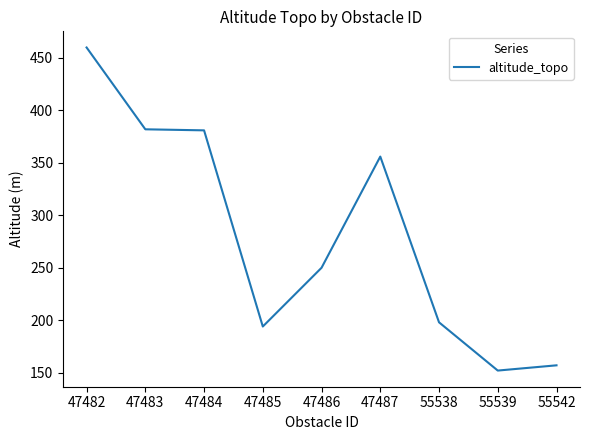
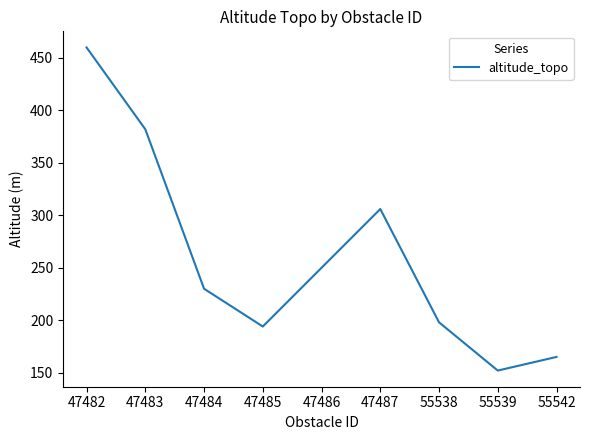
47484: 381 -> 230
47487: 356 -> 306
55542: 157 -> 165
